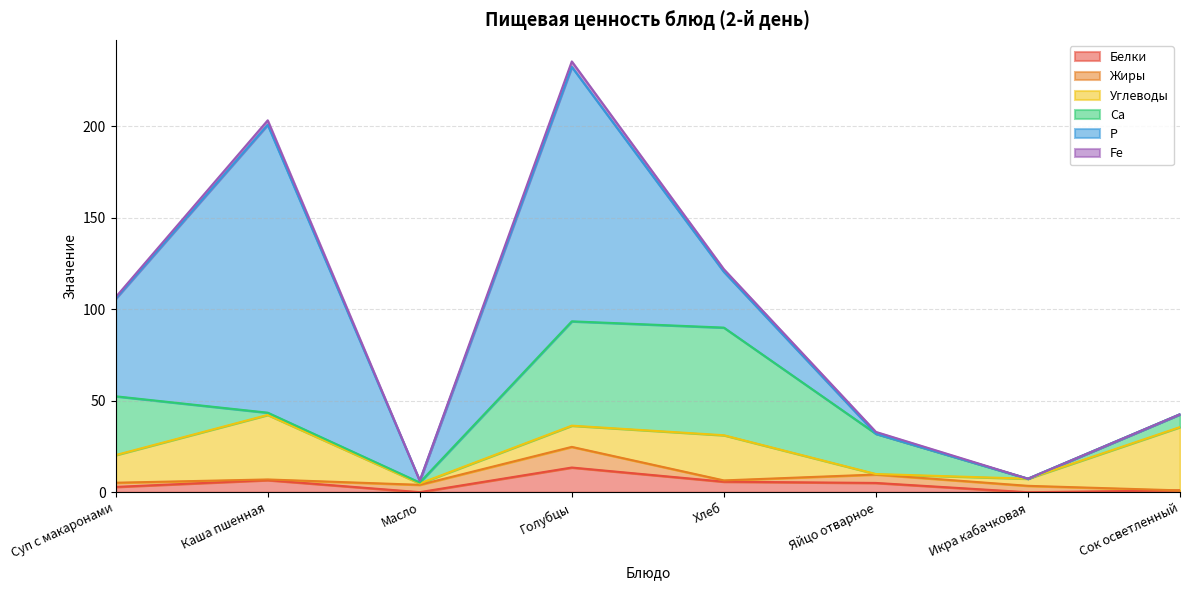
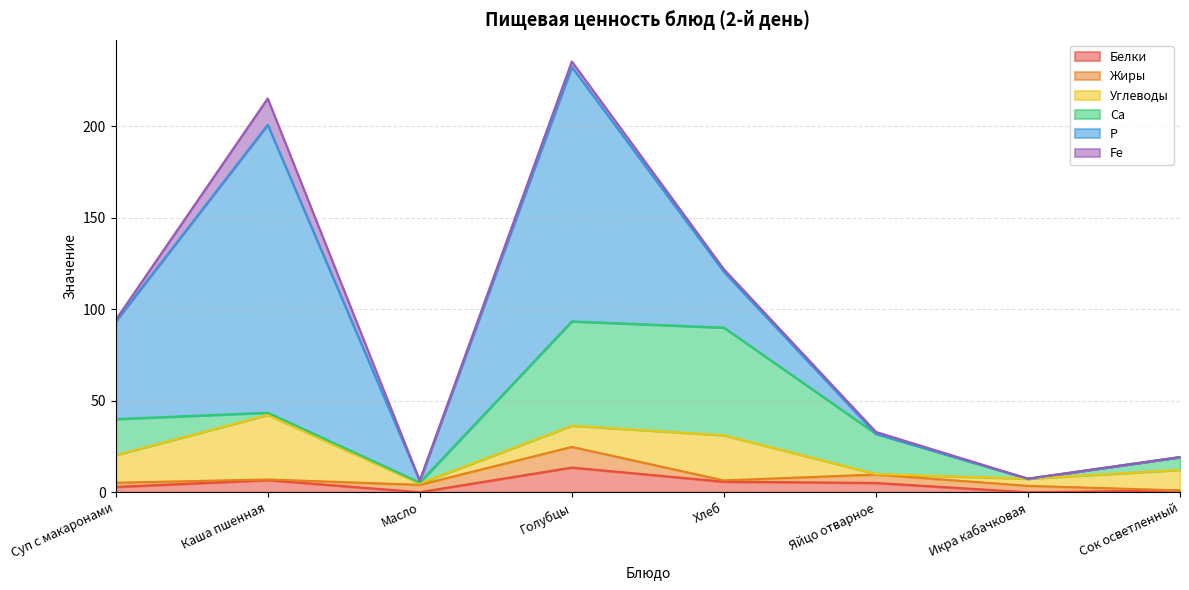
Са, Суп с макаронами: 32 -> 20
Fe, Каша пшенная: 2 -> 14
Углеводы, Сок осветленный: 35 -> 11
